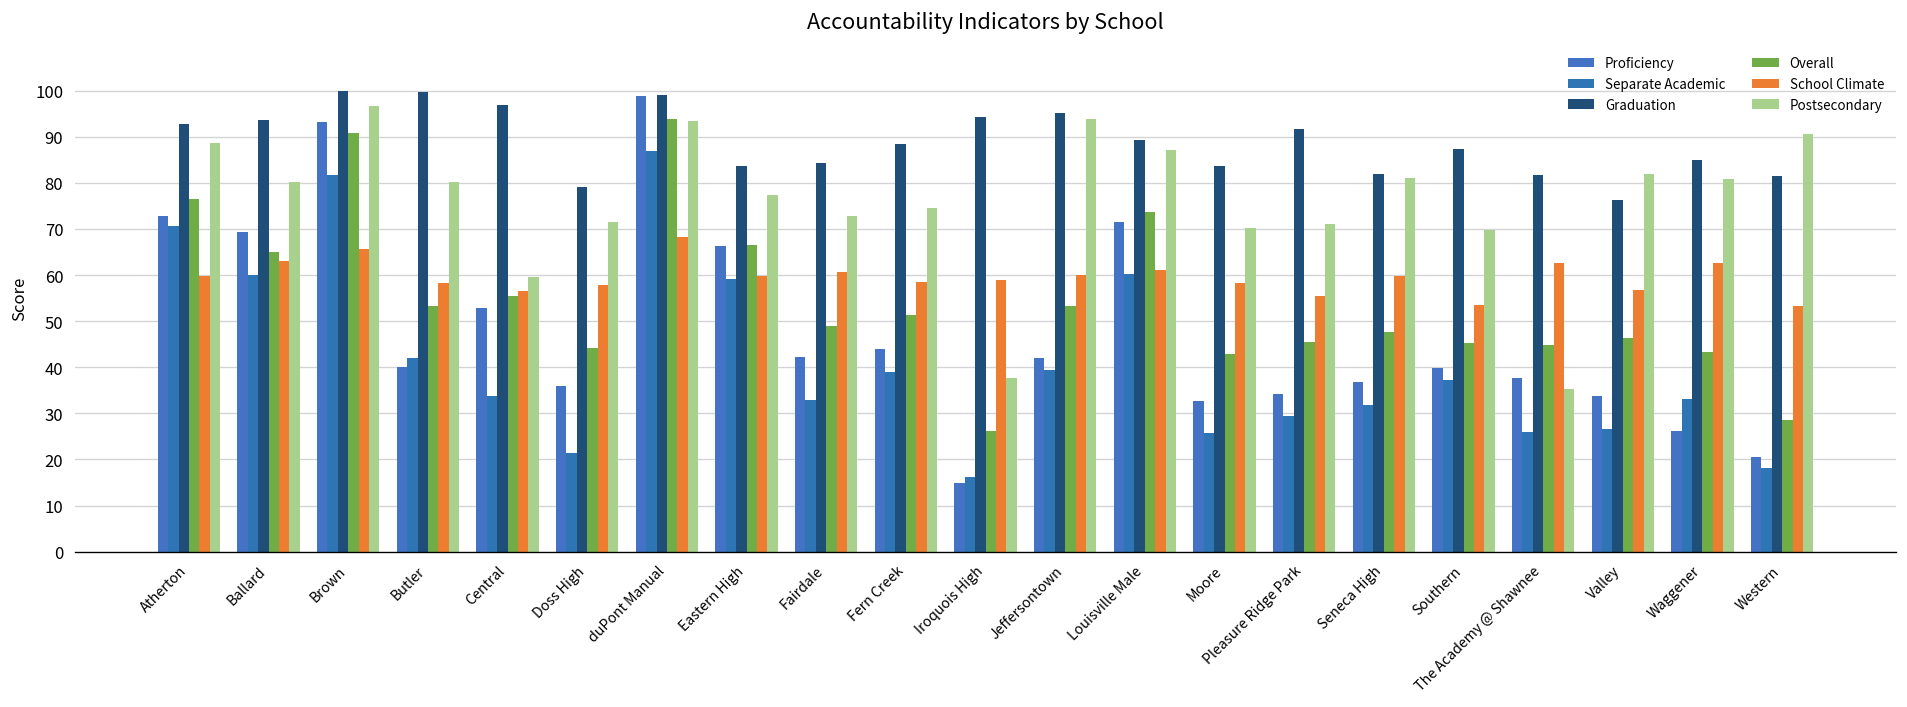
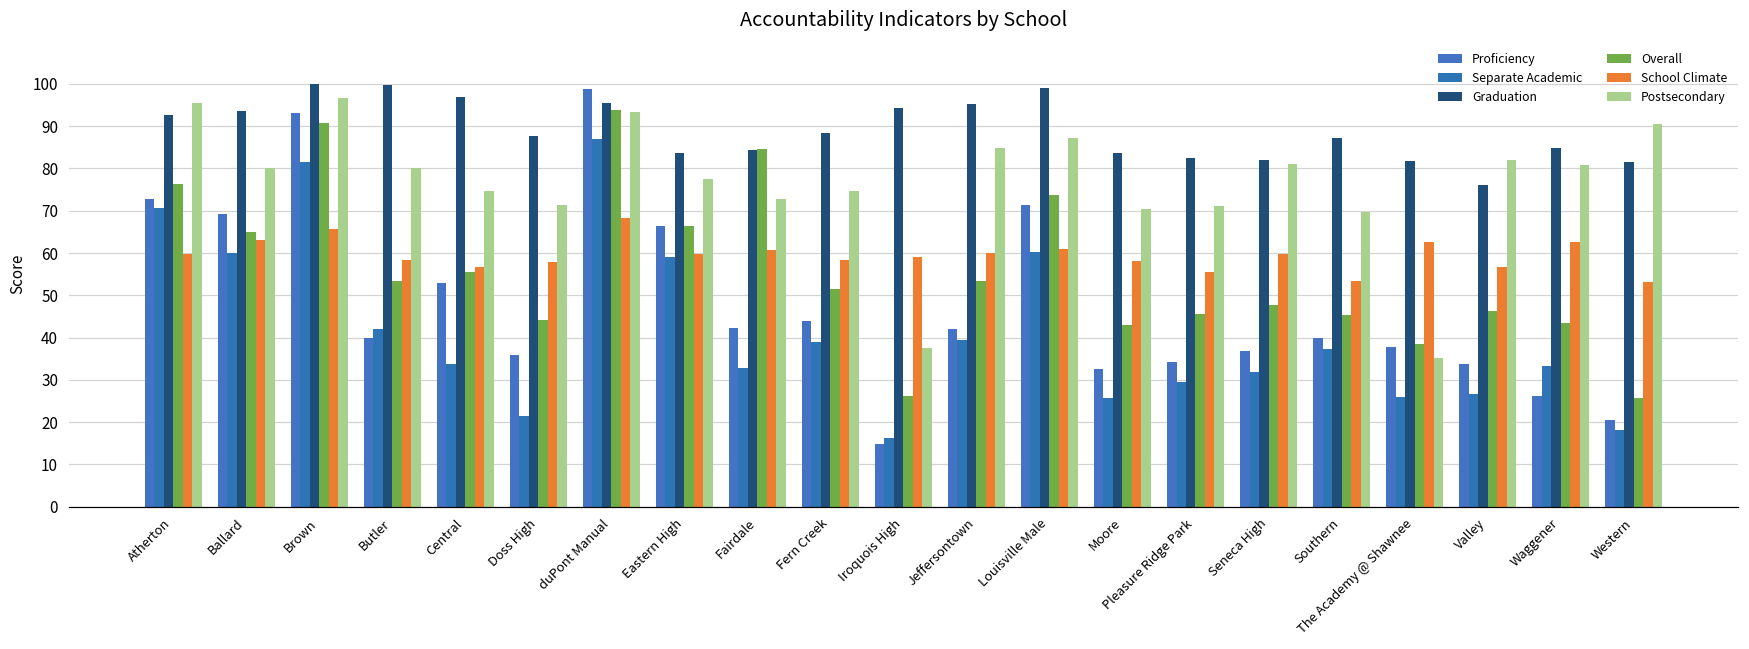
Postsecondary, Atherton: 89 -> 96
Postsecondary, Central: 60 -> 75
Graduation, Doss High: 79 -> 88
Graduation, duPont Manual: 99 -> 95
Overall, Fairdale: 49 -> 85
Postsecondary, Jeffersontown: 94 -> 85
Graduation, Louisville Male: 89 -> 99
Graduation, Pleasure Ridge Park: 92 -> 83
Overall, The Academy @ Shawnee: 45 -> 39
Overall, Western: 29 -> 26
